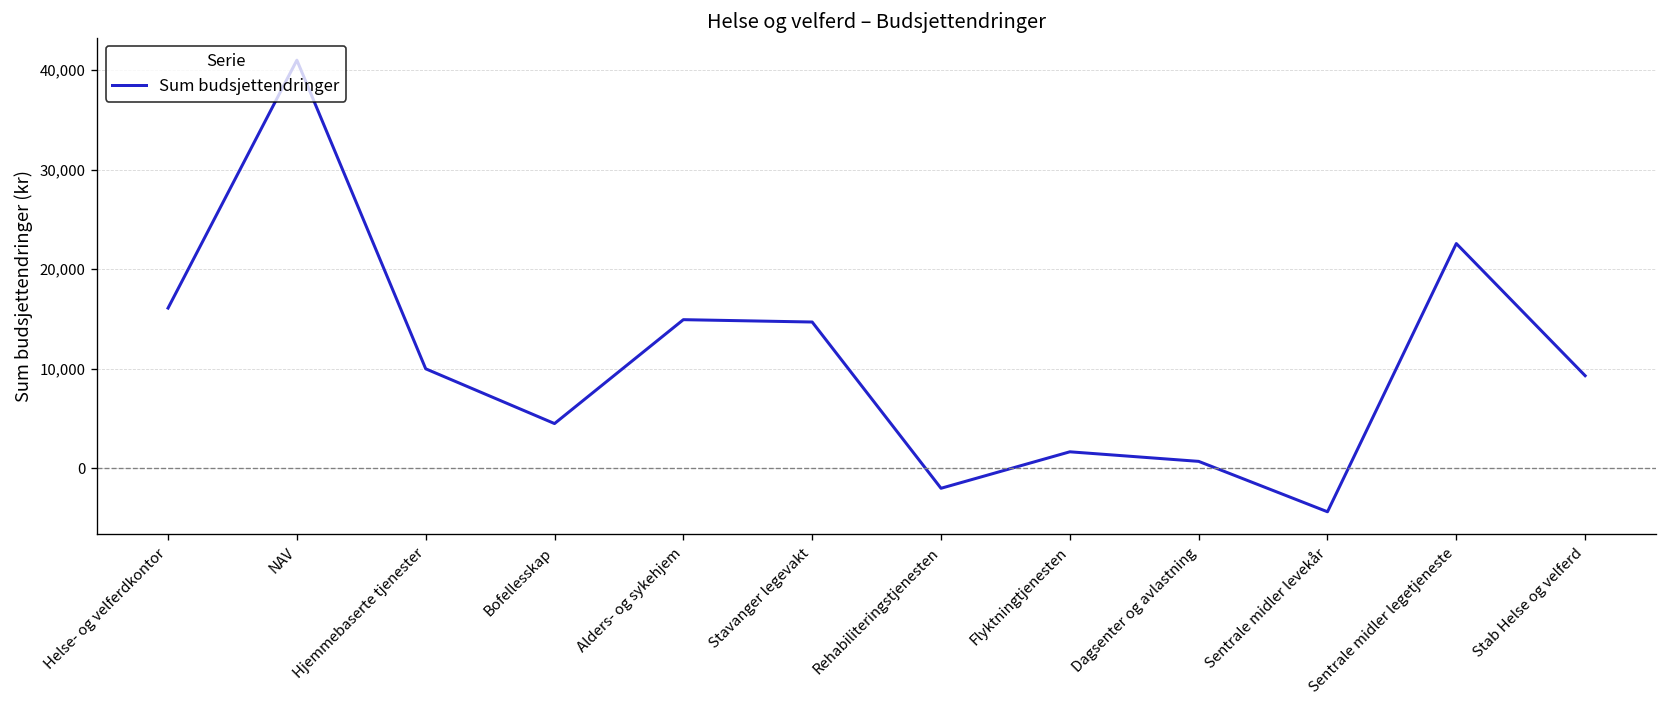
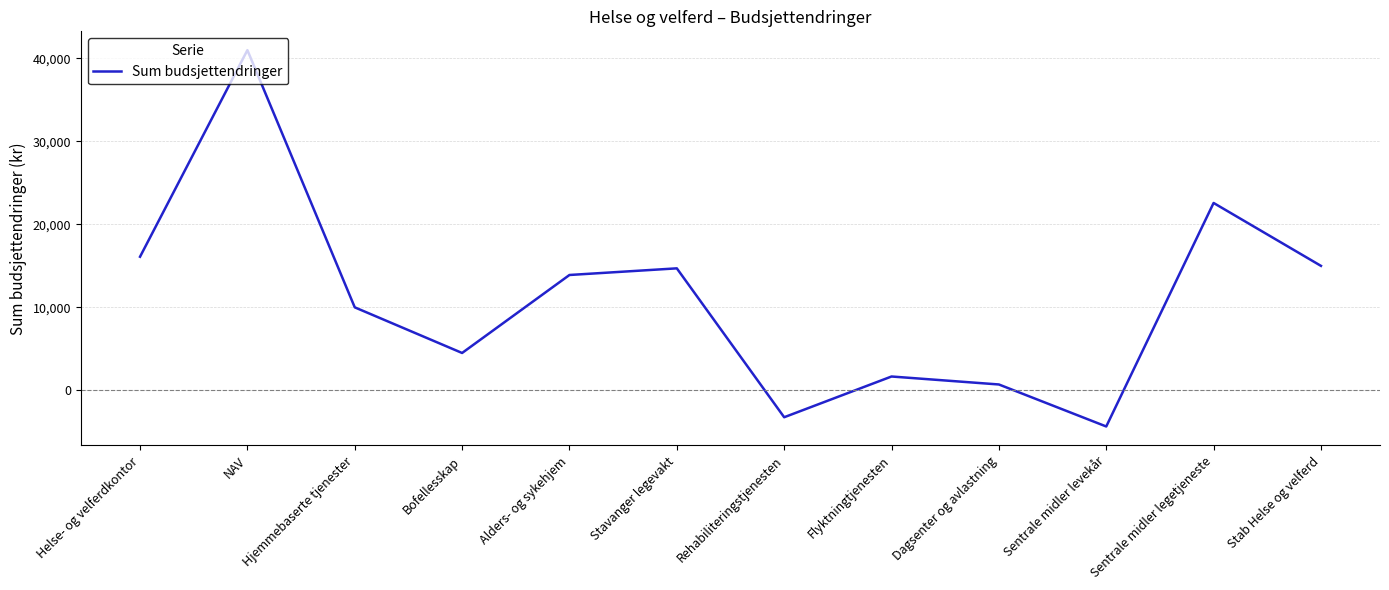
Alders- og sykehjem: 15,000 -> 14,000
Rehabiliteringstjenesten: -2,000 -> -3,000
Stab Helse og velferd: 9,000 -> 15,000
